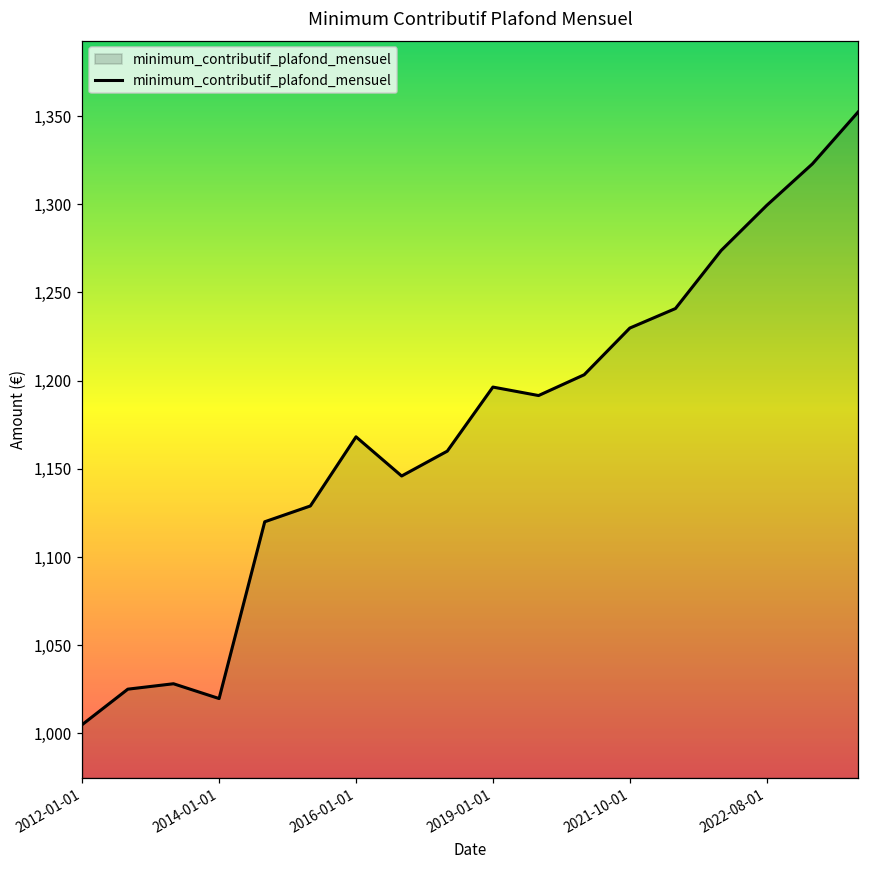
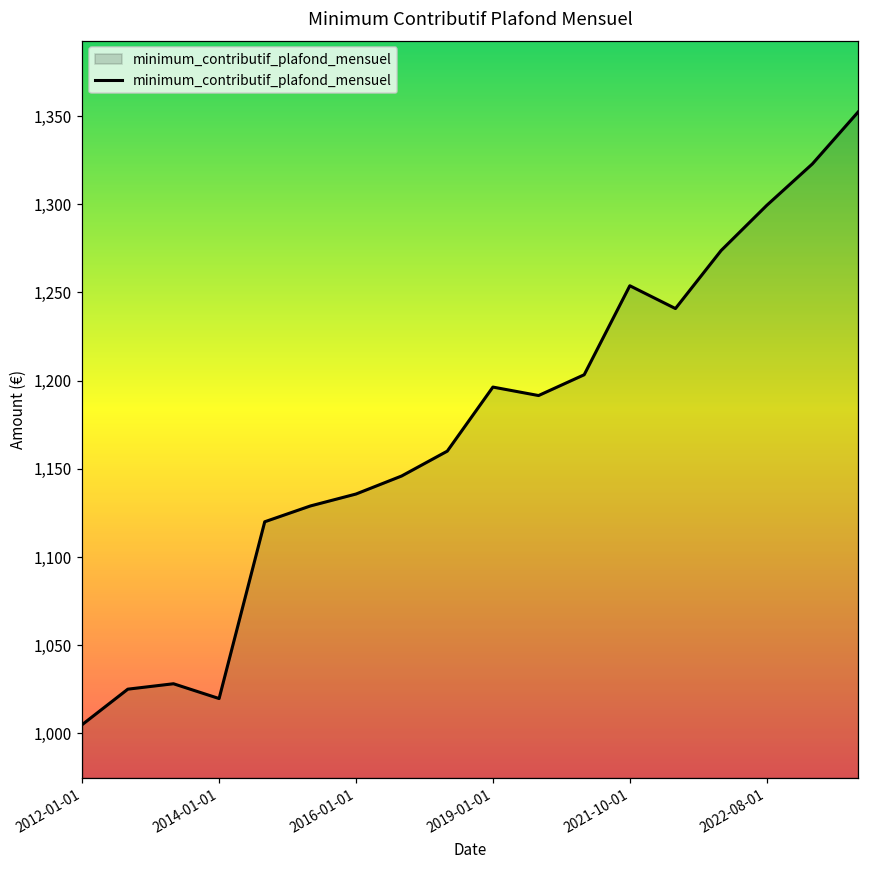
2016-01-01: 1,168 -> 1,136
2021-10-01: 1,230 -> 1,254
